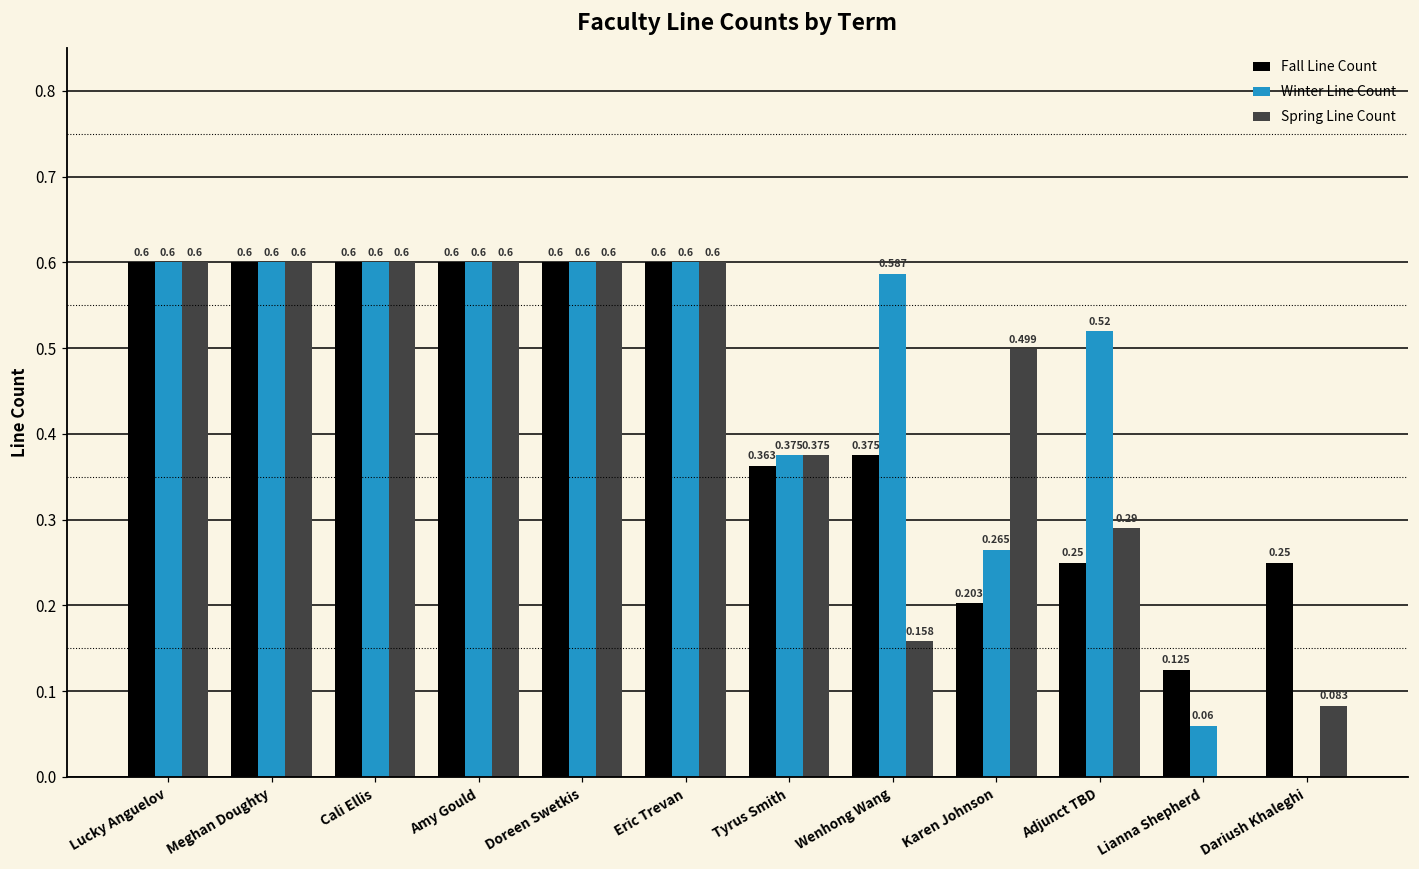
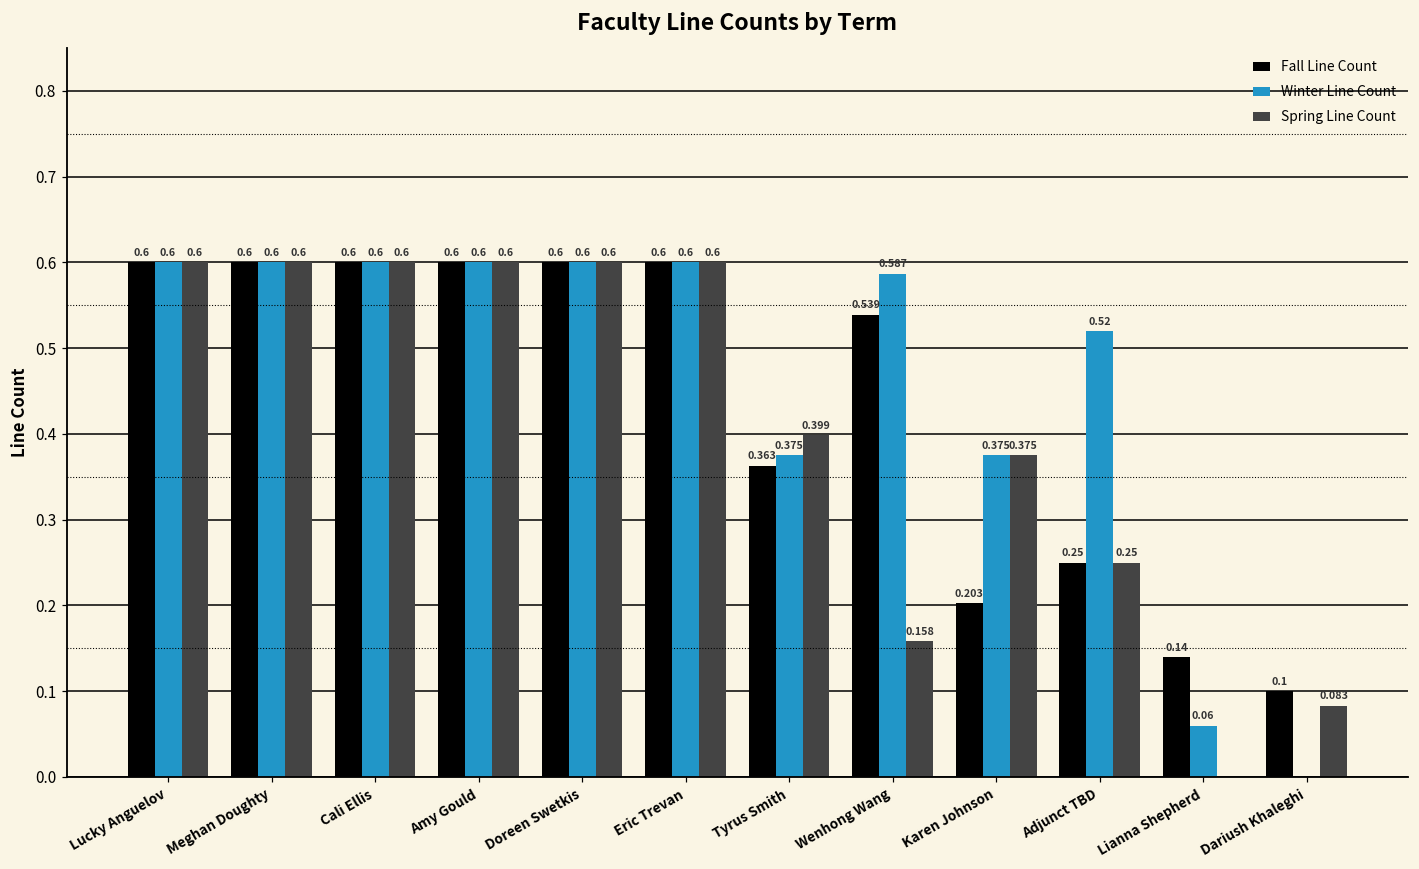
Spring Line Count, Tyrus Smith: 0.375 -> 0.399
Fall Line Count, Wenhong Wang: 0.375 -> 0.539
Winter Line Count, Karen Johnson: 0.265 -> 0.375
Spring Line Count, Karen Johnson: 0.499 -> 0.375
Spring Line Count, Adjunct TBD: 0.29 -> 0.25
Fall Line Count, Lianna Shepherd: 0.125 -> 0.14
Fall Line Count, Dariush Khaleghi: 0.25 -> 0.1
